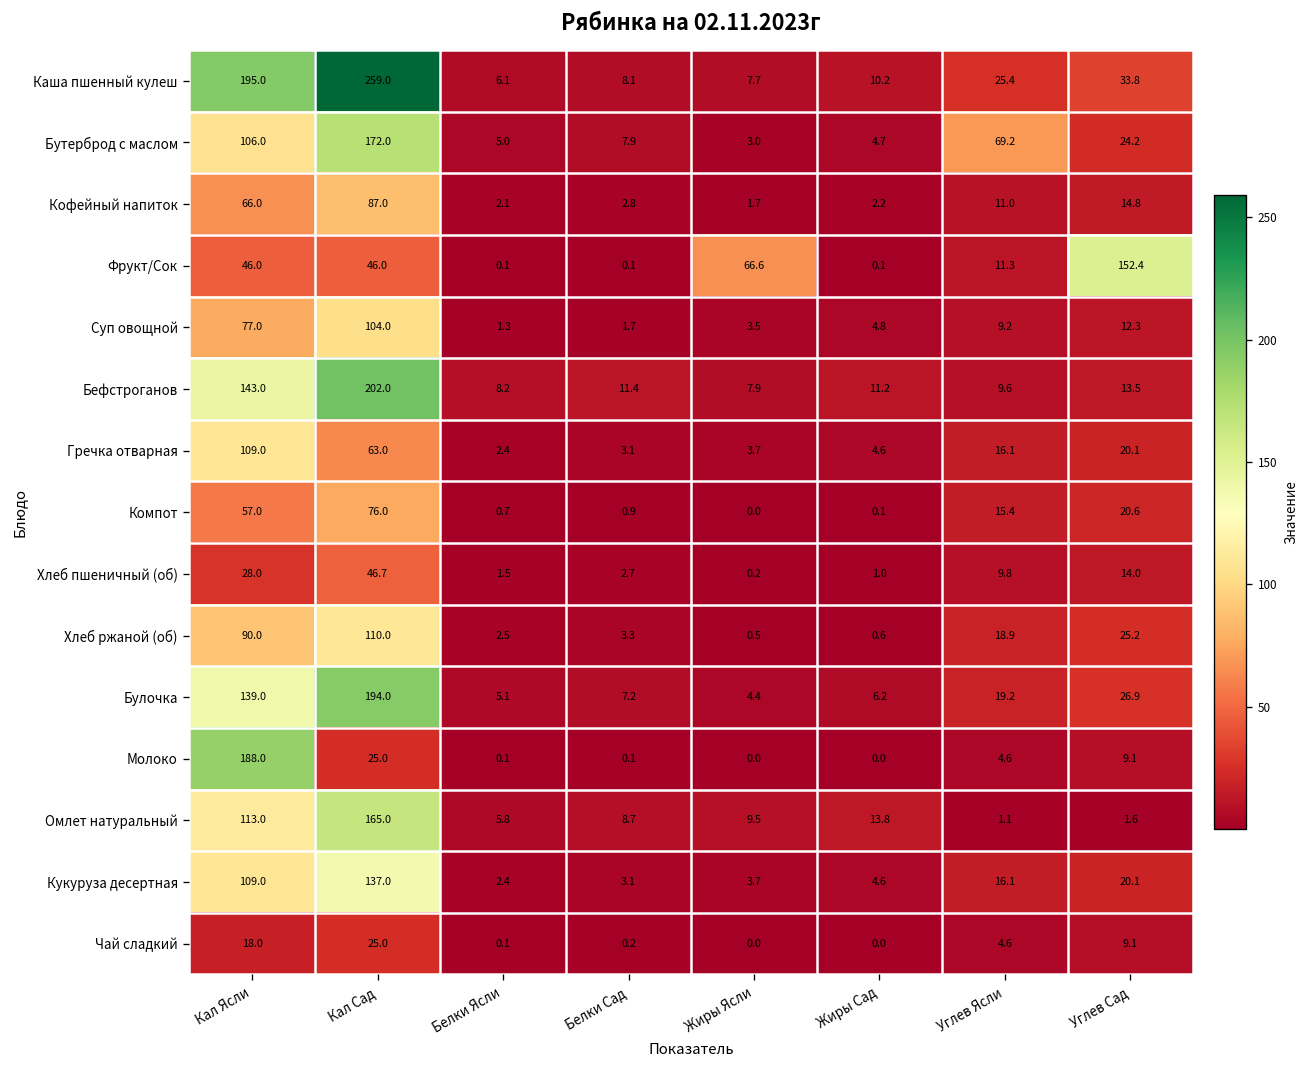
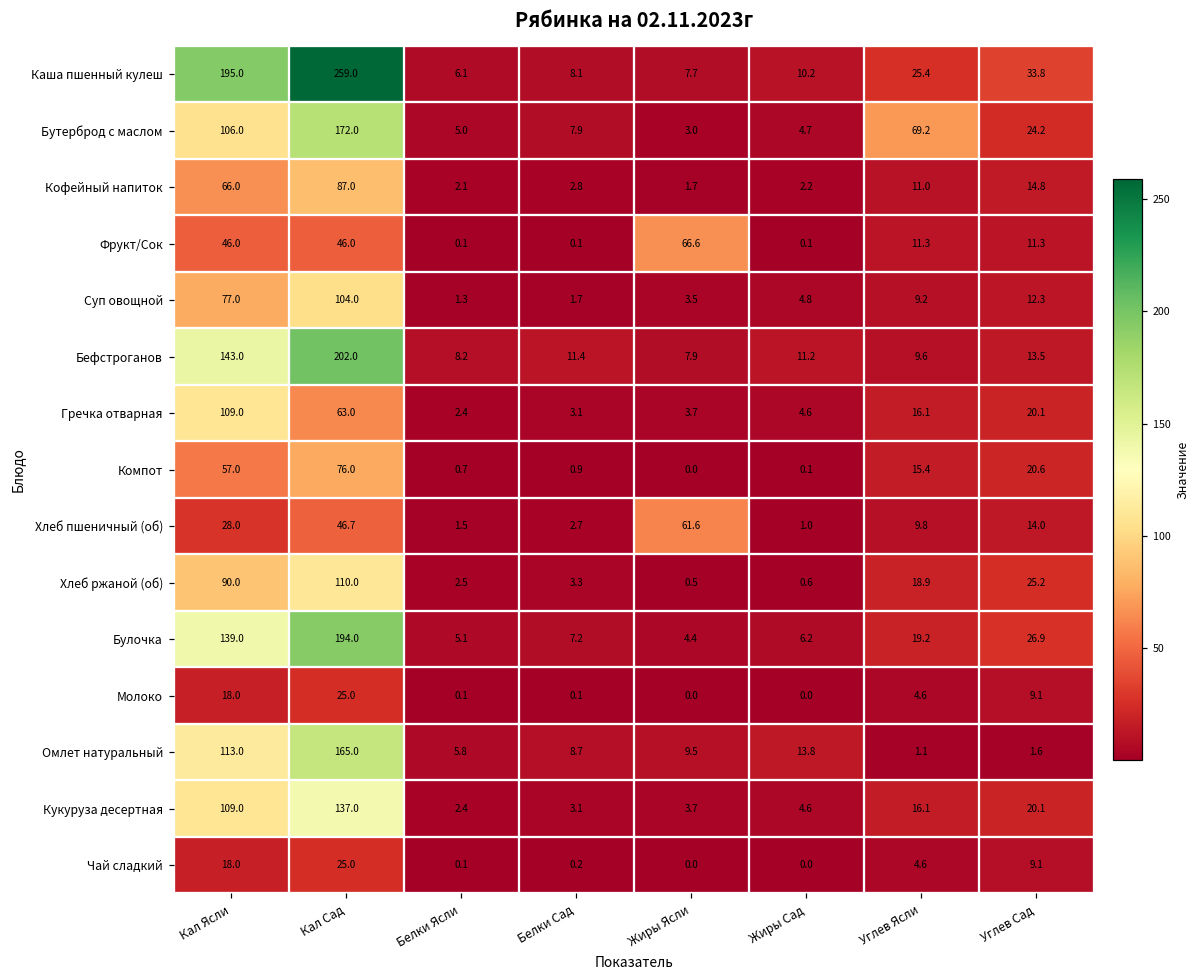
Фрукт/Сок, Углев Сад: 152.4 -> 11.3
Хлеб пшеничный (об), Жиры Ясли: 0.2 -> 61.6
Молоко, Кал Ясли: 188.0 -> 18.0
